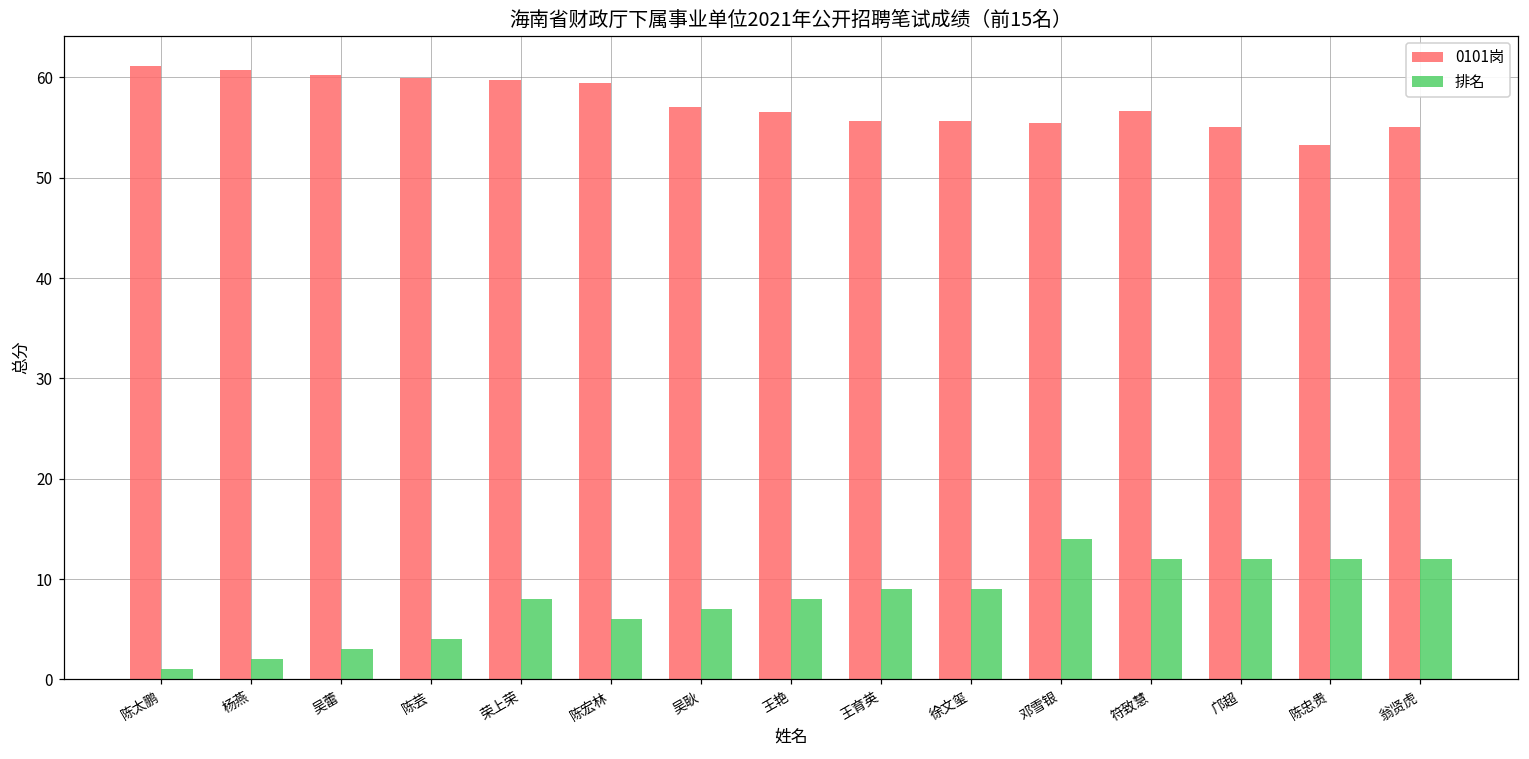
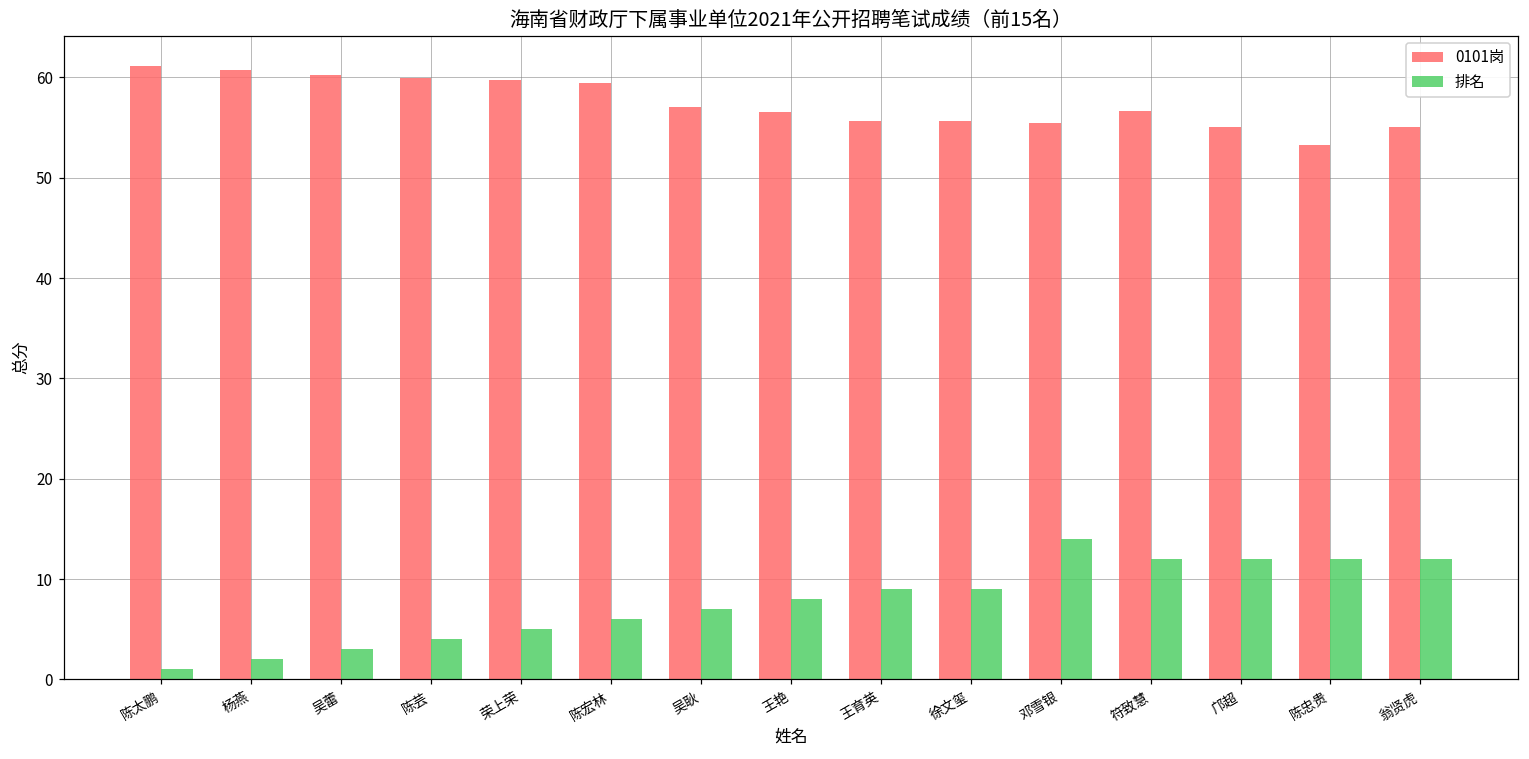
排名, 荣上荣: 8 -> 5
